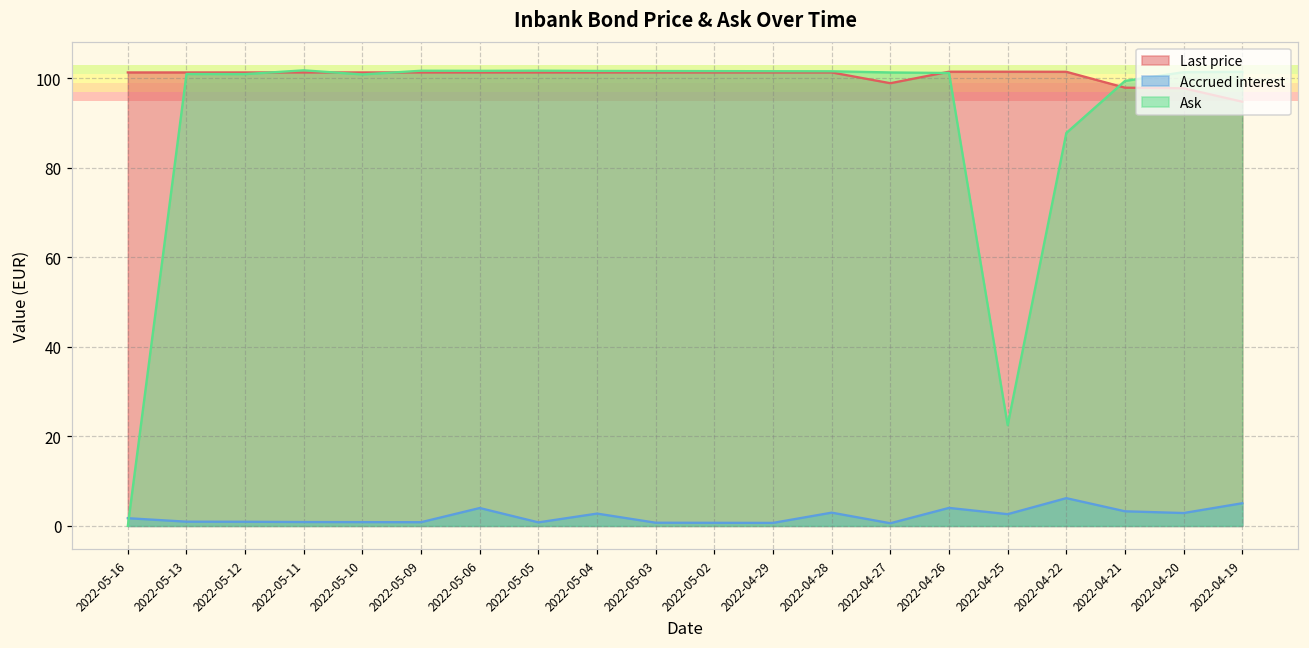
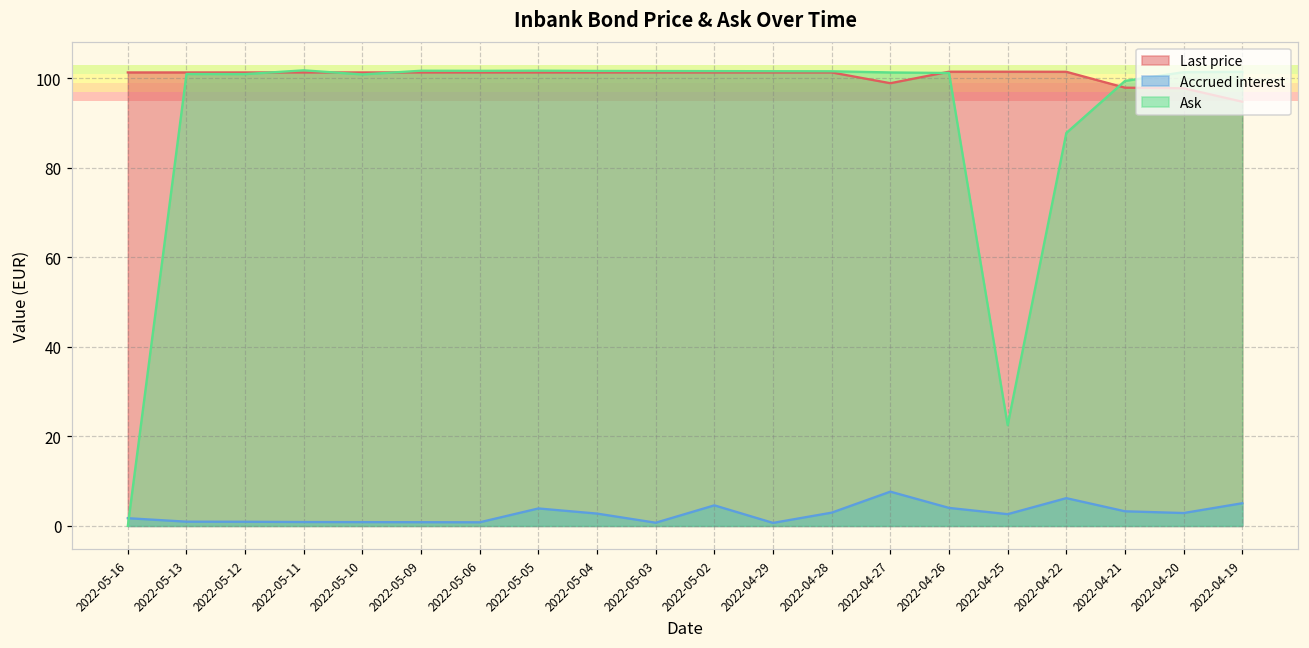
Accrued interest, 2022-05-06: 4 -> 1
Accrued interest, 2022-05-05: 1 -> 4
Accrued interest, 2022-05-02: 1 -> 5
Accrued interest, 2022-04-27: 1 -> 8
